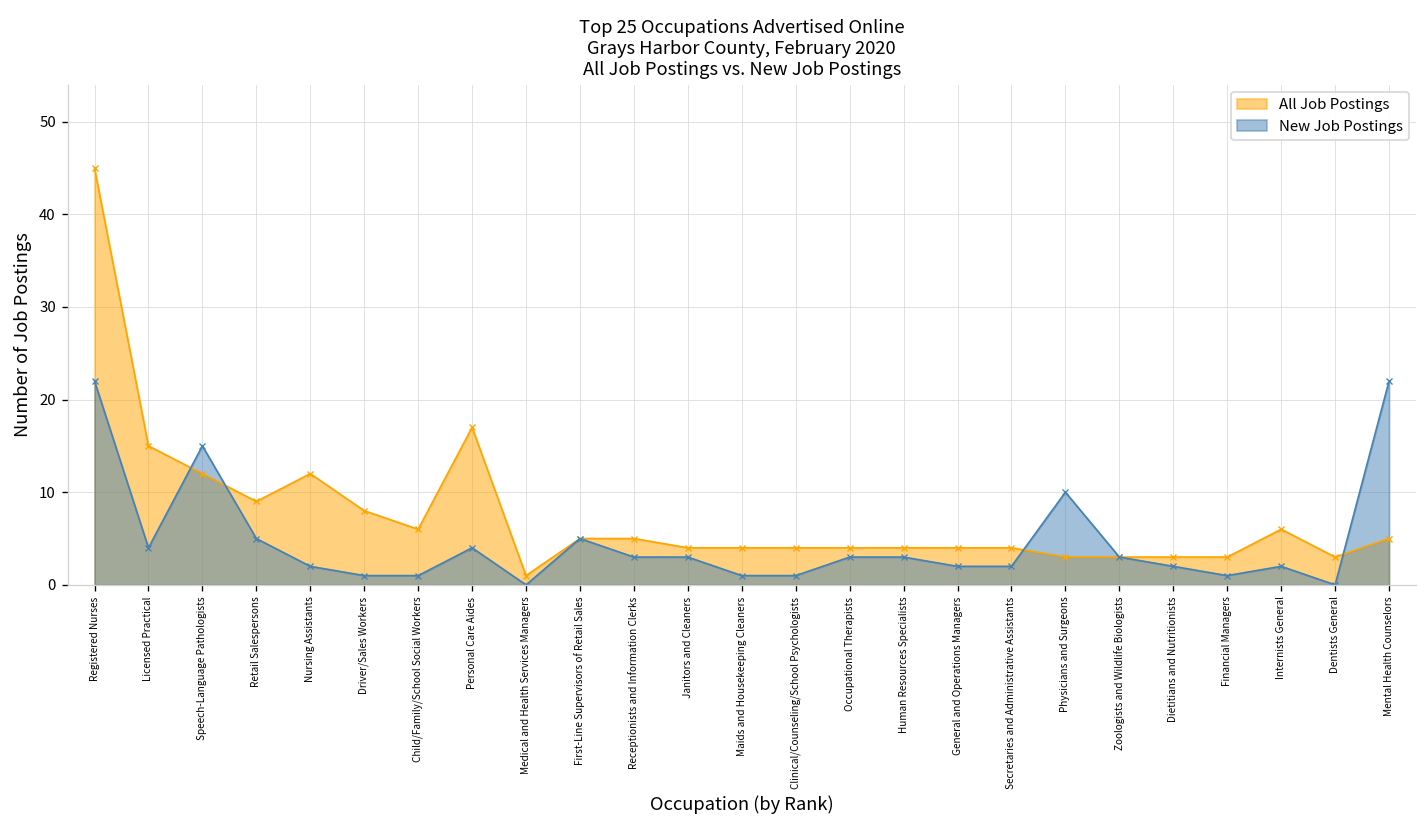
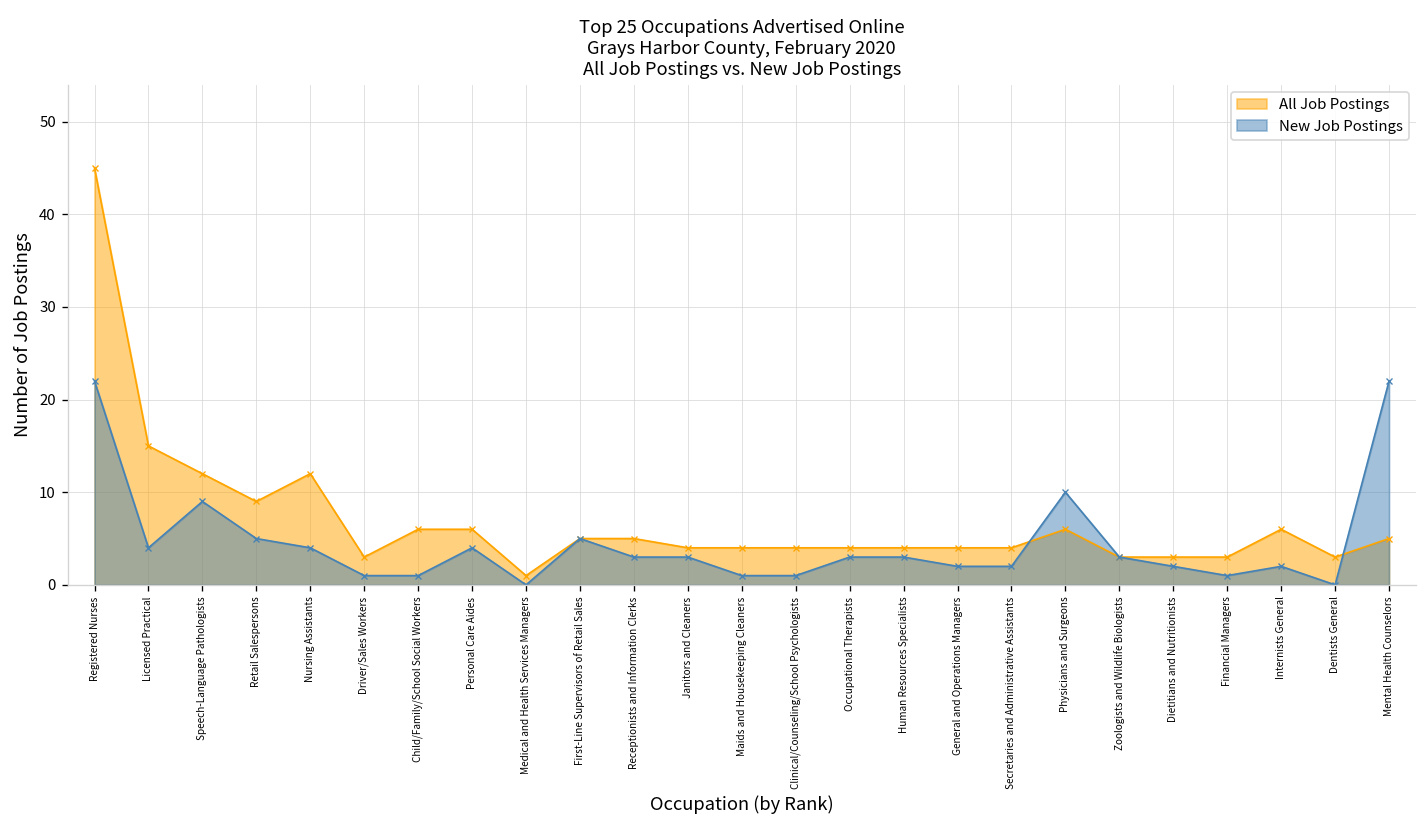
New Job Postings, Speech-Language Pathologists: 15 -> 9
New Job Postings, Nursing Assistants: 2 -> 4
All Job Postings, Driver/Sales Workers: 8 -> 3
All Job Postings, Personal Care Aides: 17 -> 6
All Job Postings, Physicians and Surgeons: 3 -> 6
